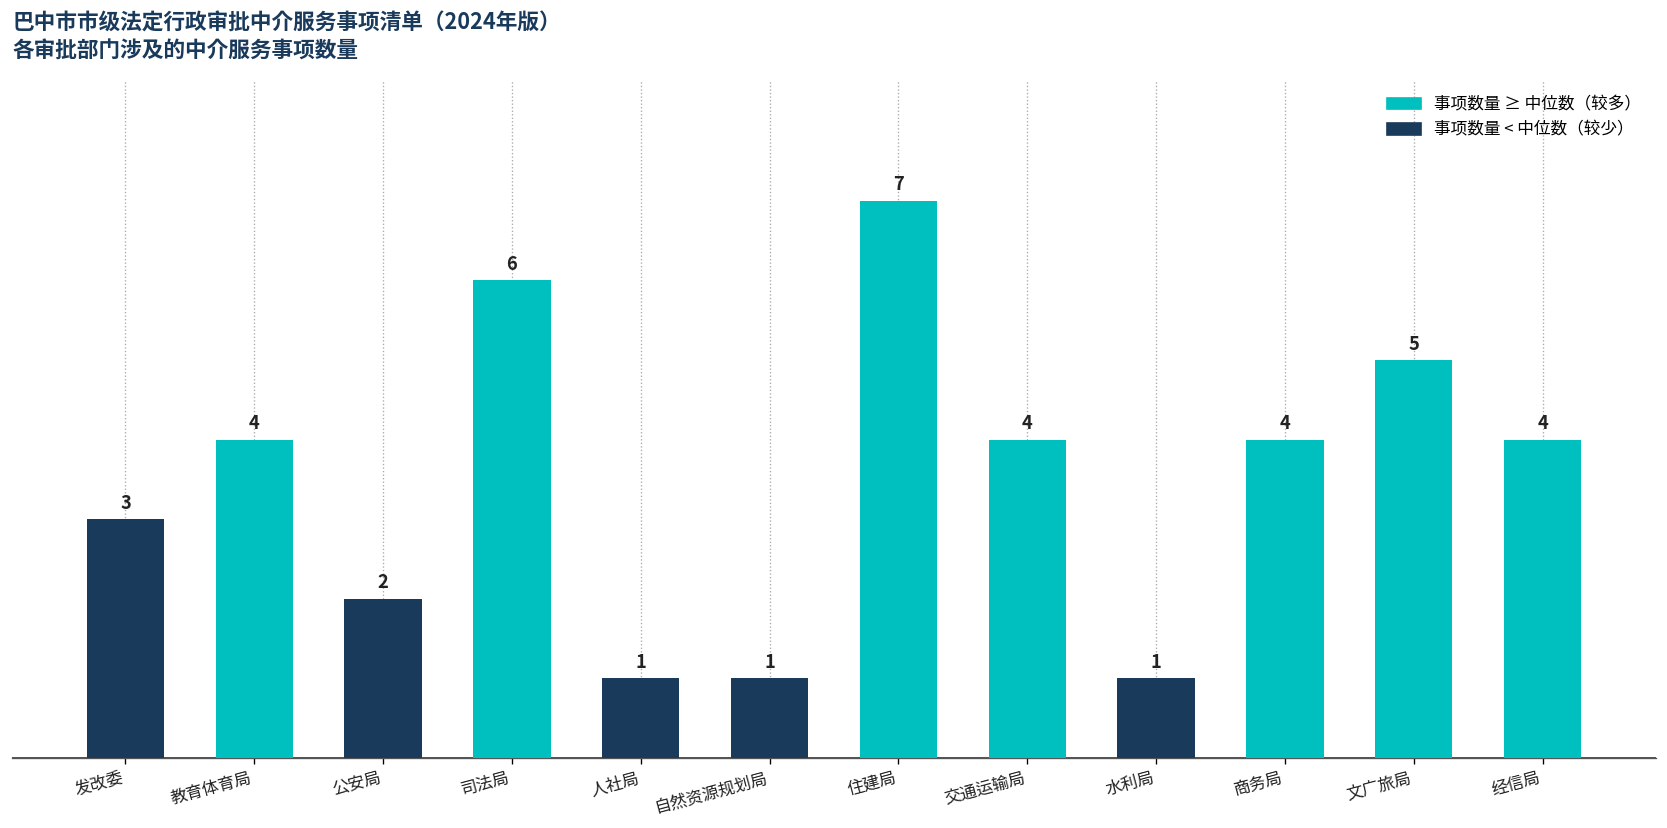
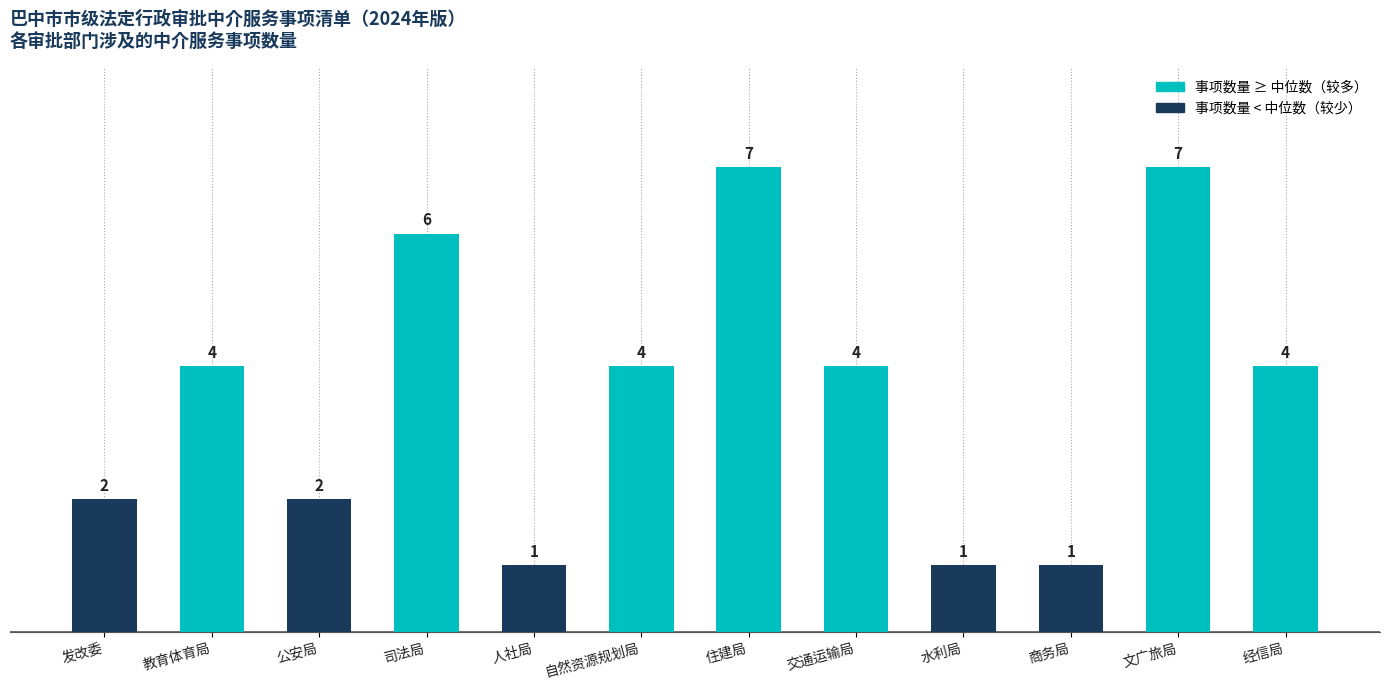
发改委: 3 -> 2
自然资源规划局: 1 -> 4
商务局: 4 -> 1
文广旅局: 5 -> 7
